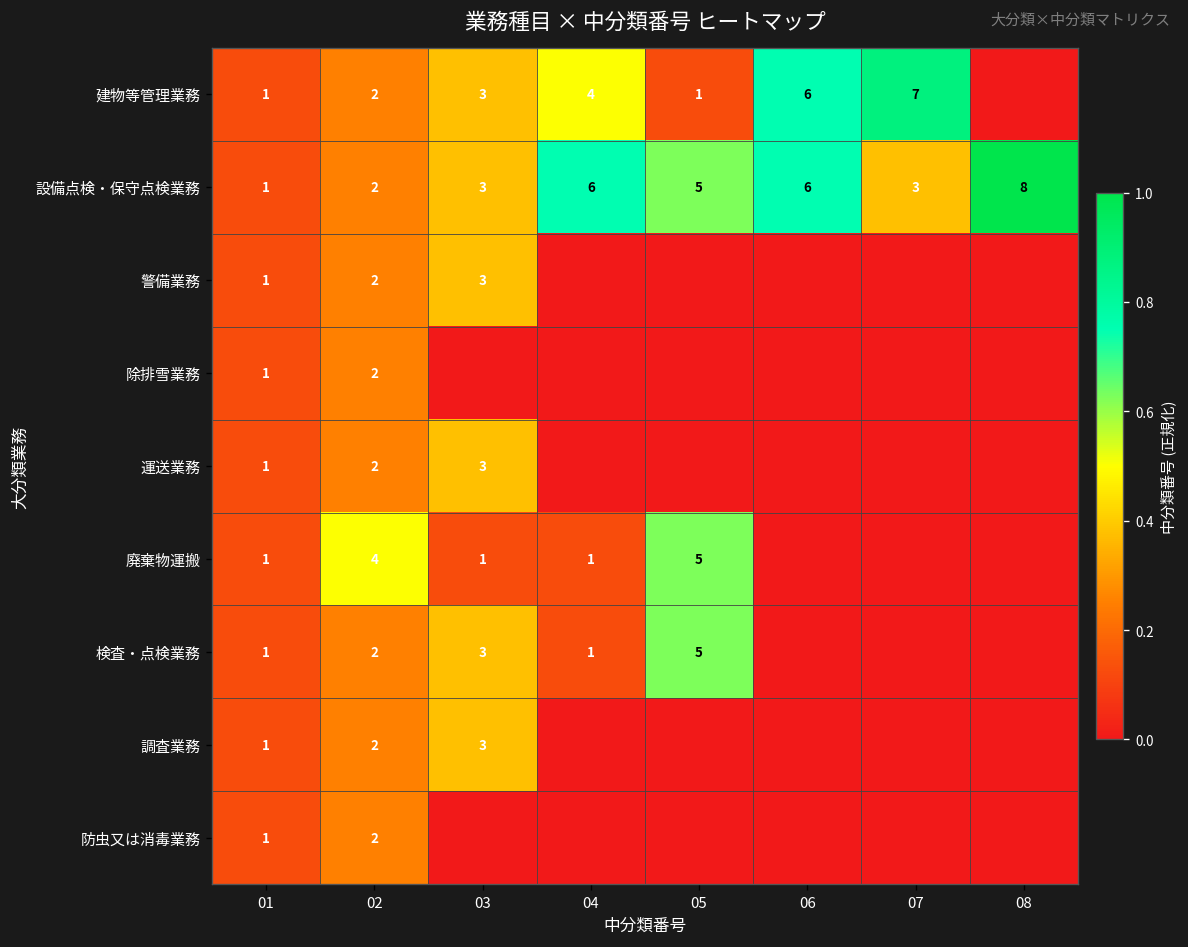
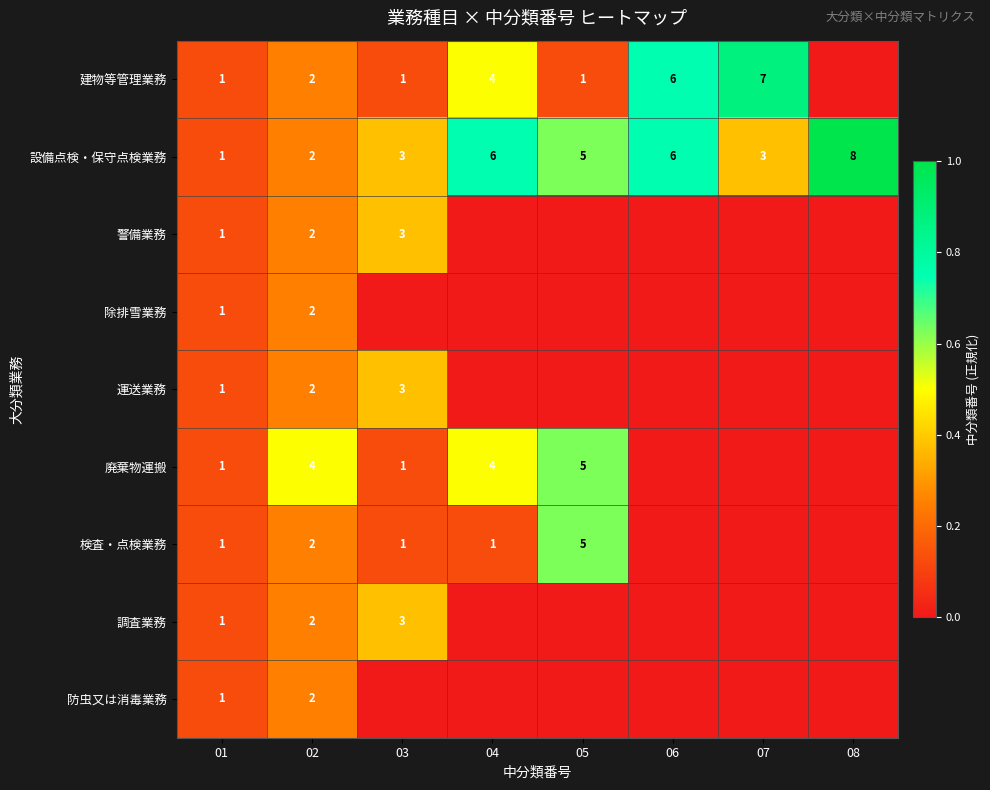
建物等管理業務, 03: 3 -> 1
廃棄物運搬, 04: 1 -> 4
検査・点検業務, 03: 3 -> 1
